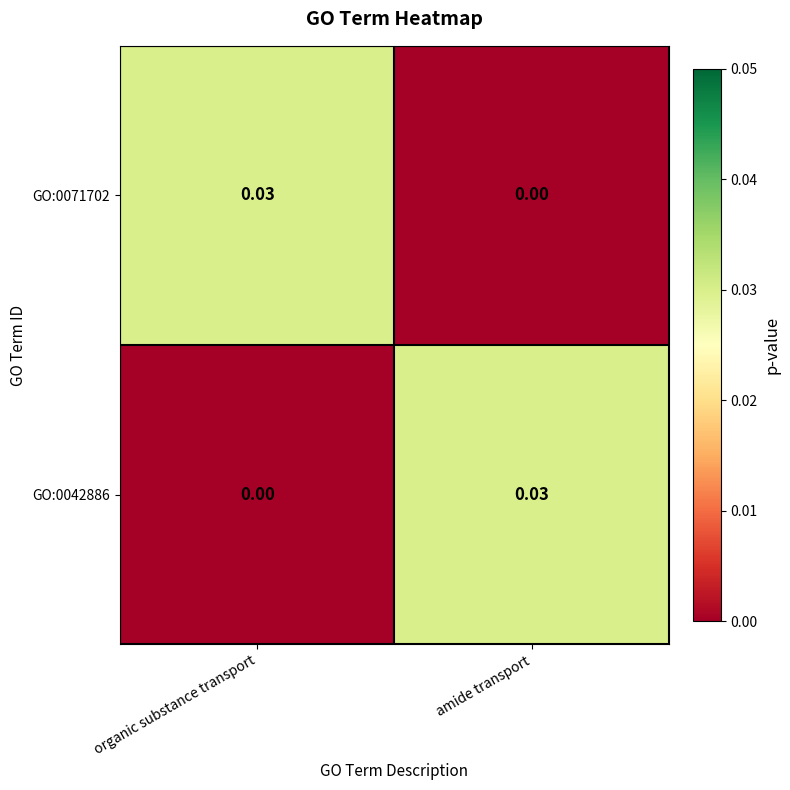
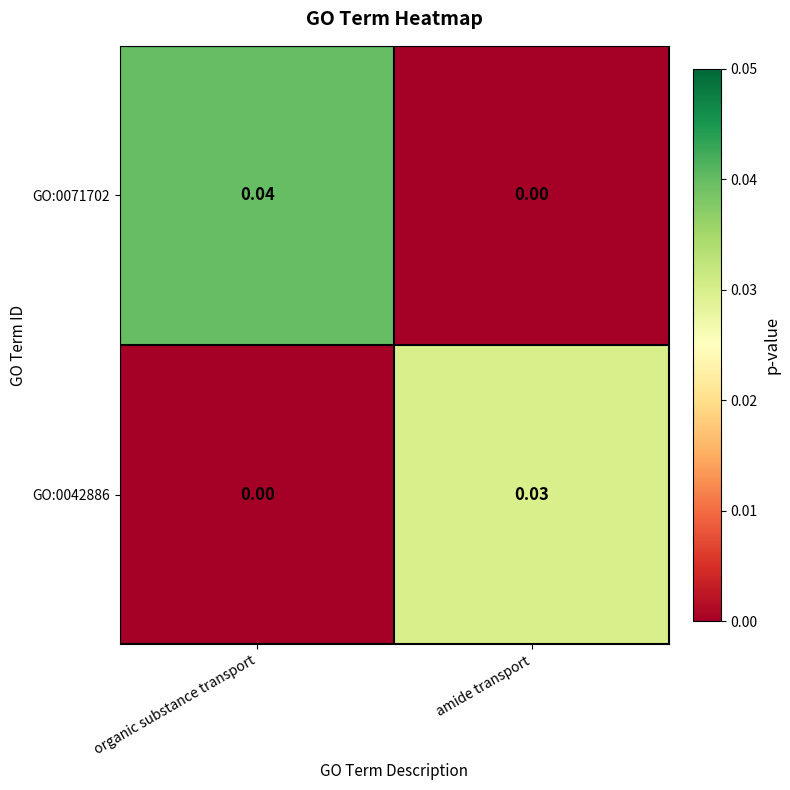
GO:0071702, organic substance transport: 0.03 -> 0.04
